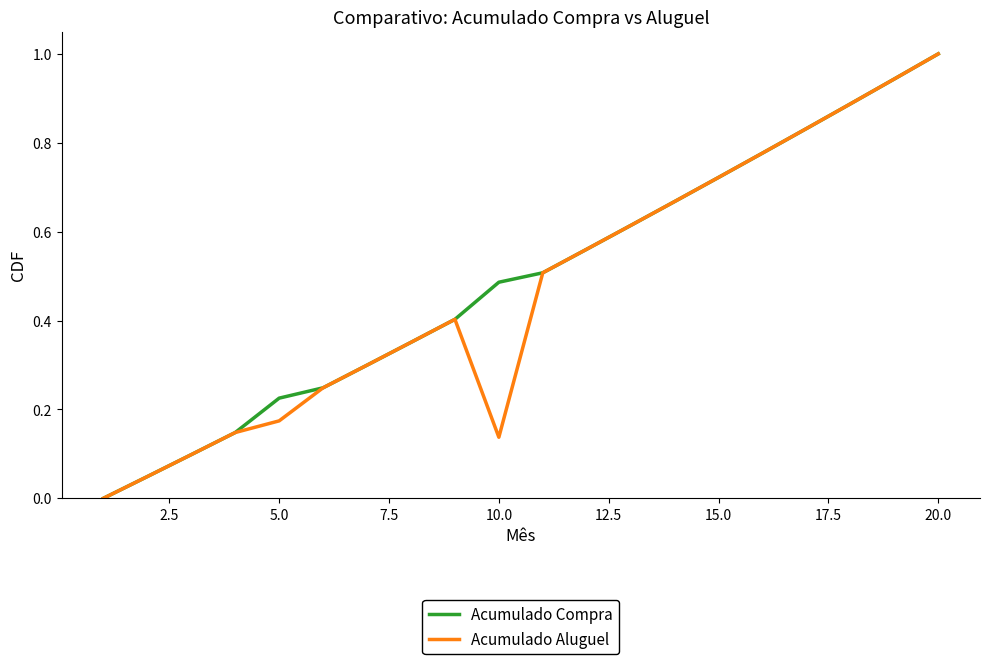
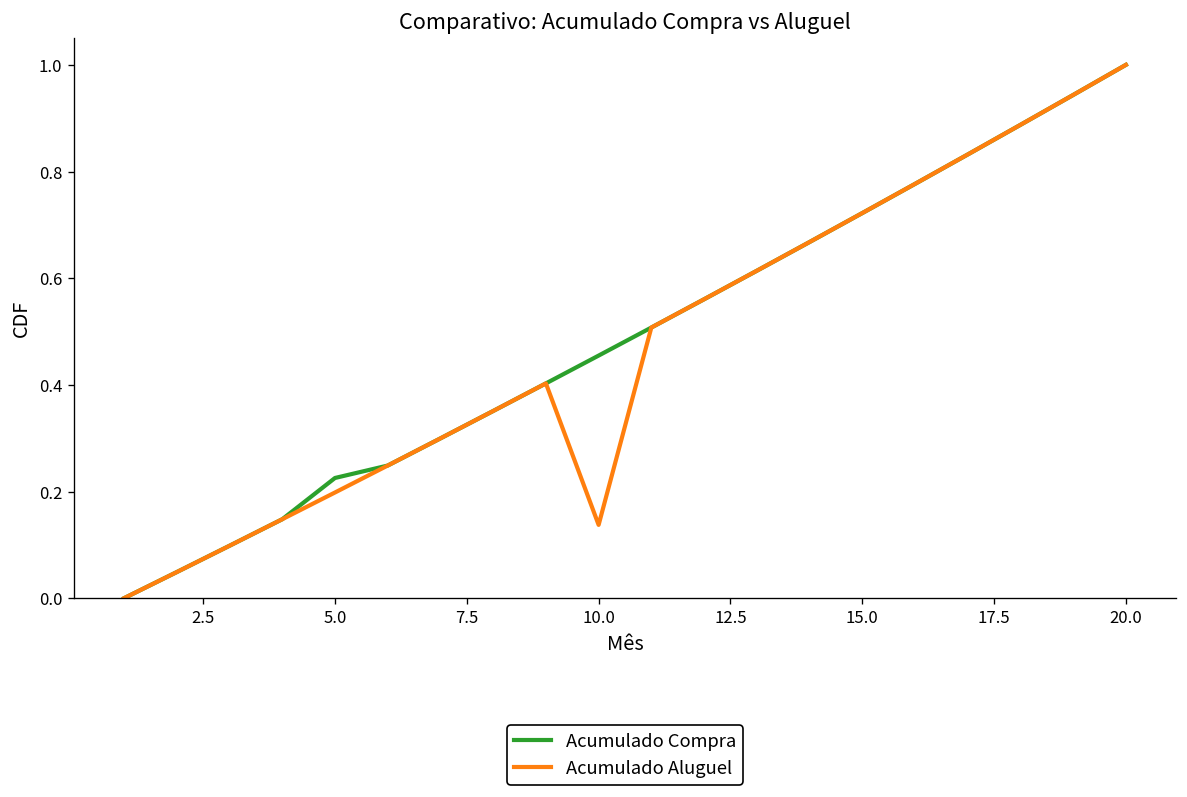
Acumulado Aluguel, 5.0: 0.17 -> 0.20
Acumulado Compra, 10.0: 0.49 -> 0.45
